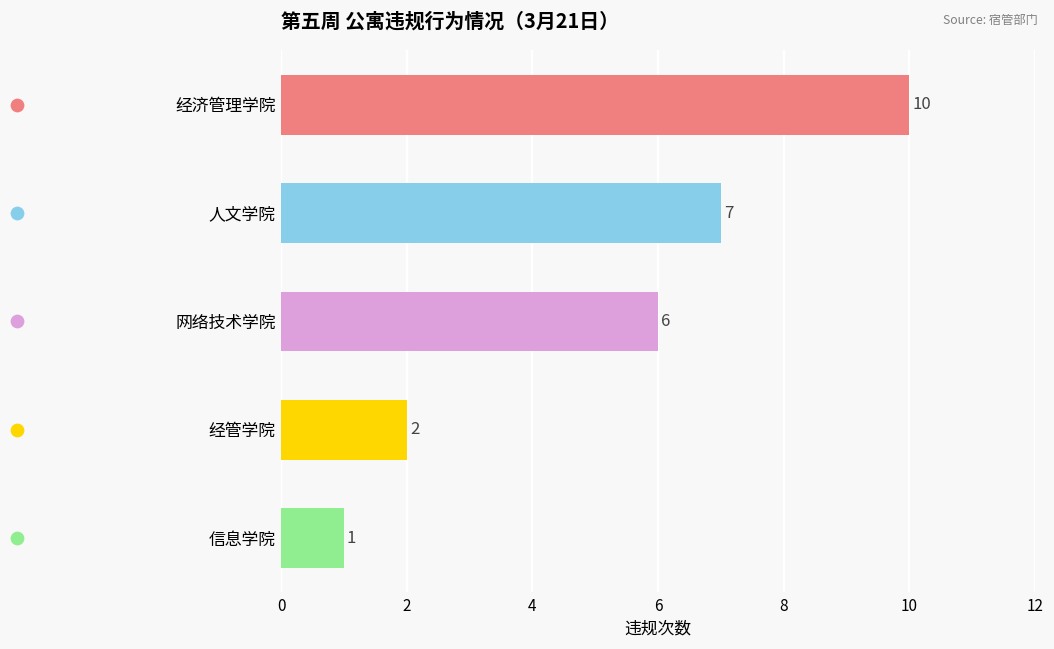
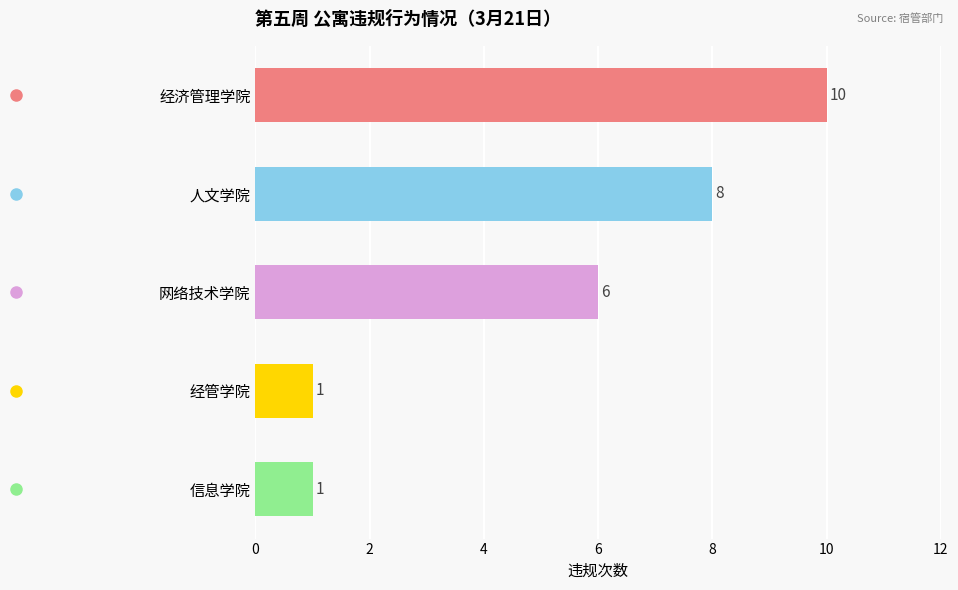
人文学院: 7 -> 8
经管学院: 2 -> 1
